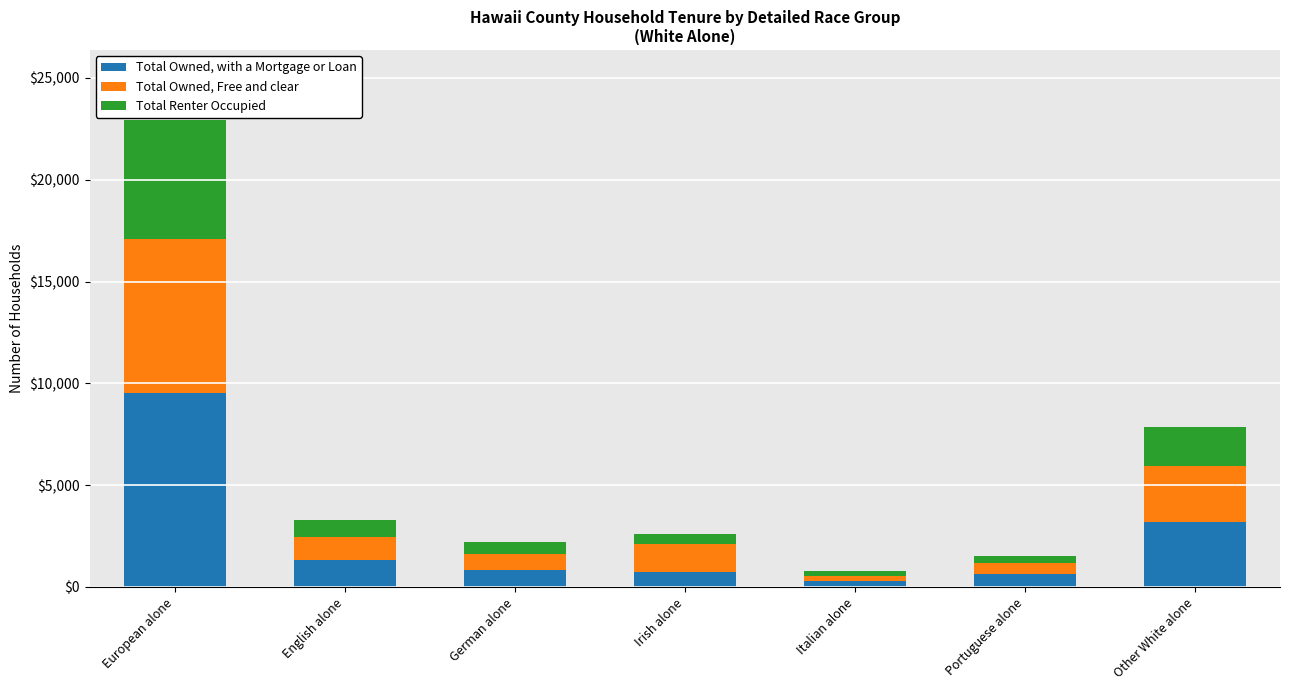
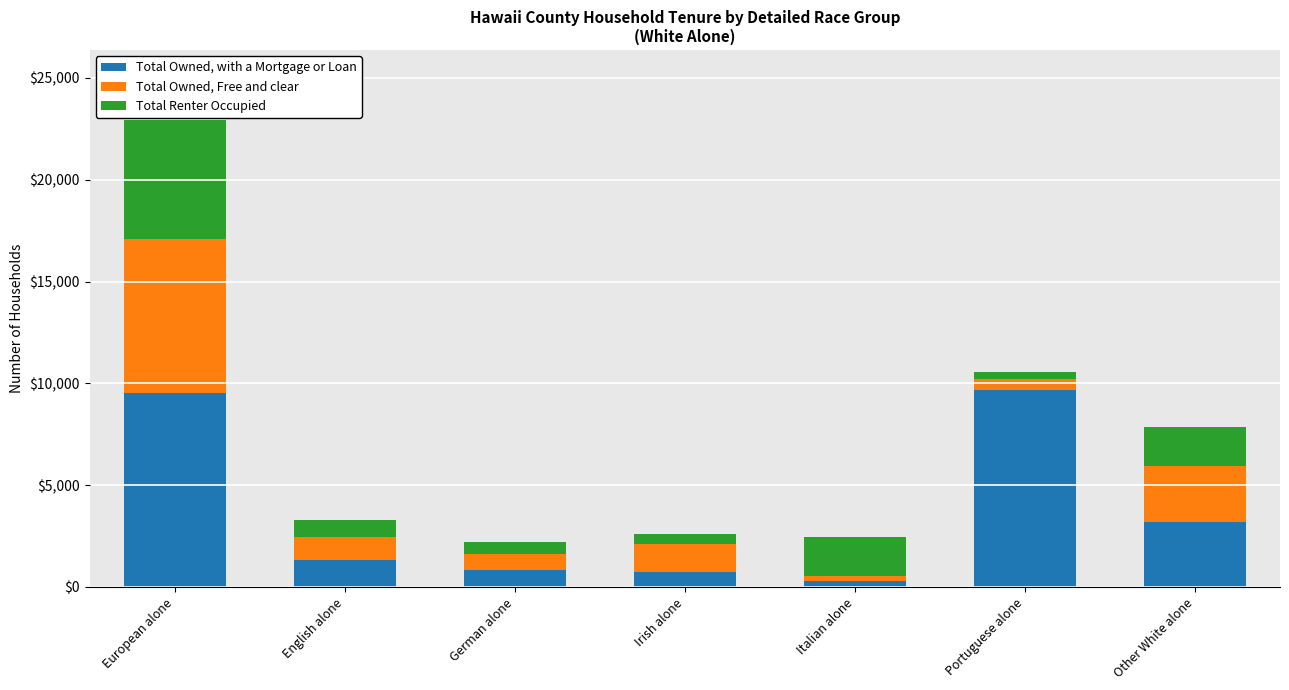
Total Renter Occupied, Italian alone: $200 -> $1,900
Total Owned, with a Mortgage or Loan, Portuguese alone: $600 -> $9,700
